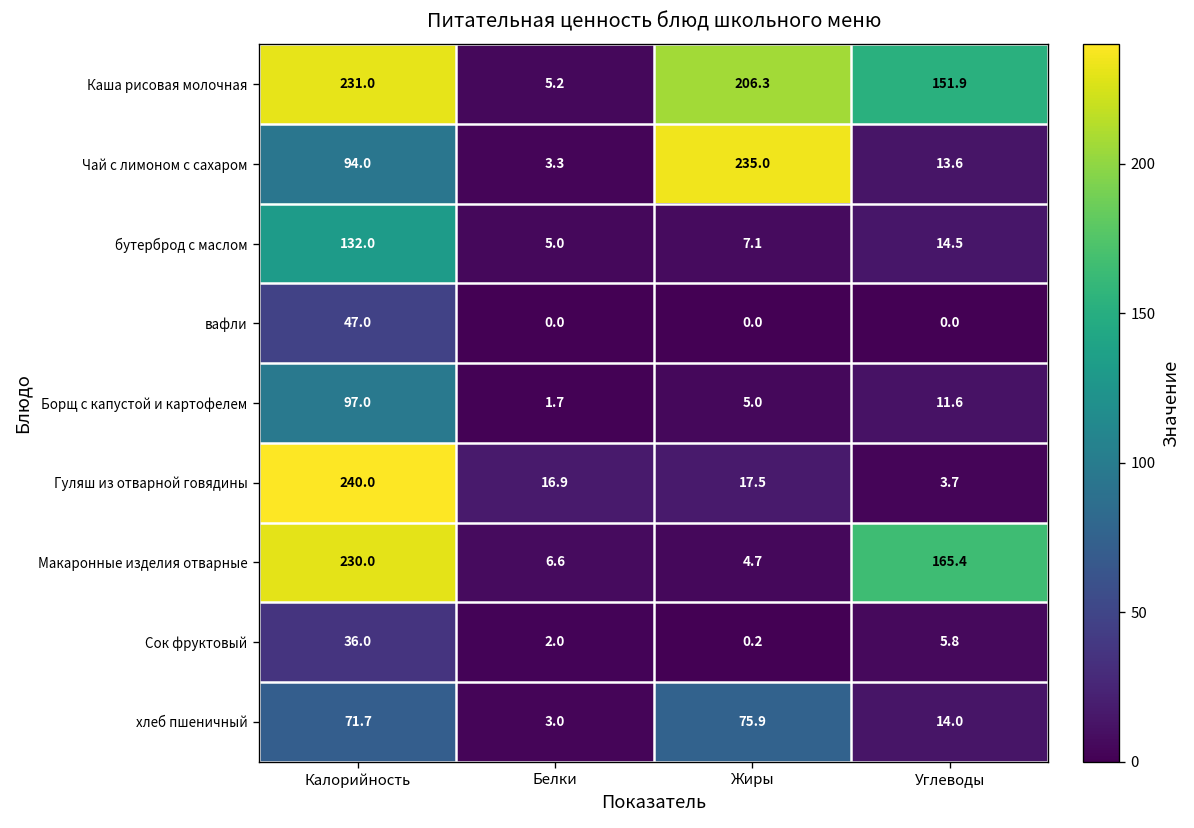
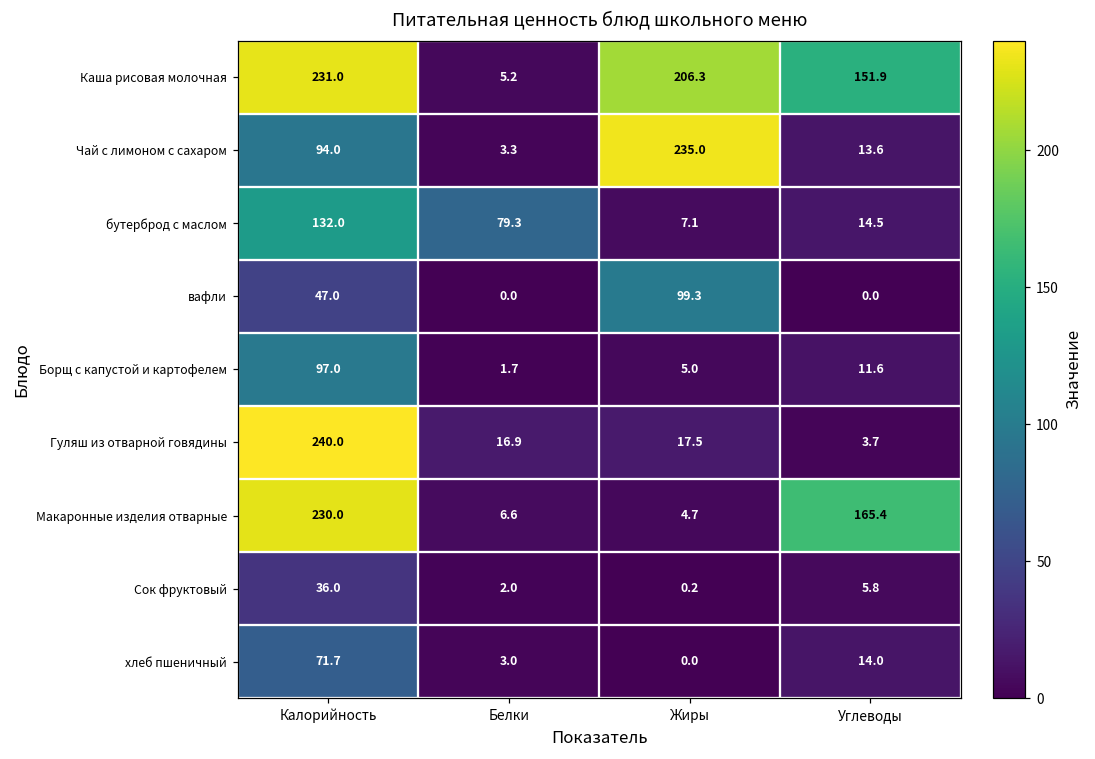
бутерброд с маслом, Белки: 5.0 -> 79.3
вафли, Жиры: 0.0 -> 99.3
хлеб пшеничный, Жиры: 75.9 -> 0.0
